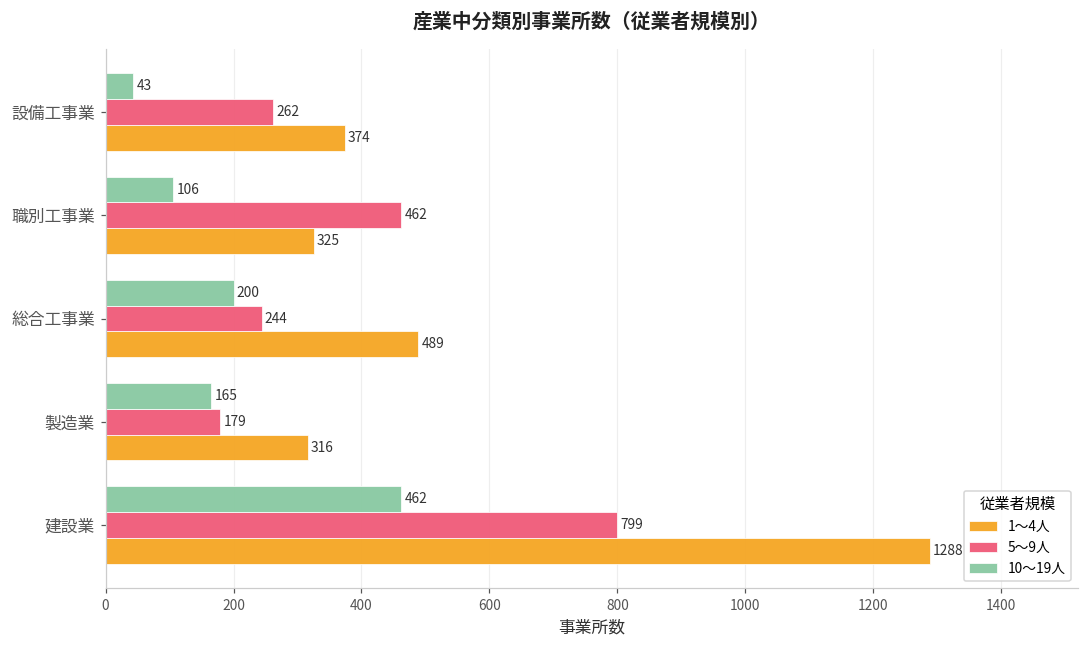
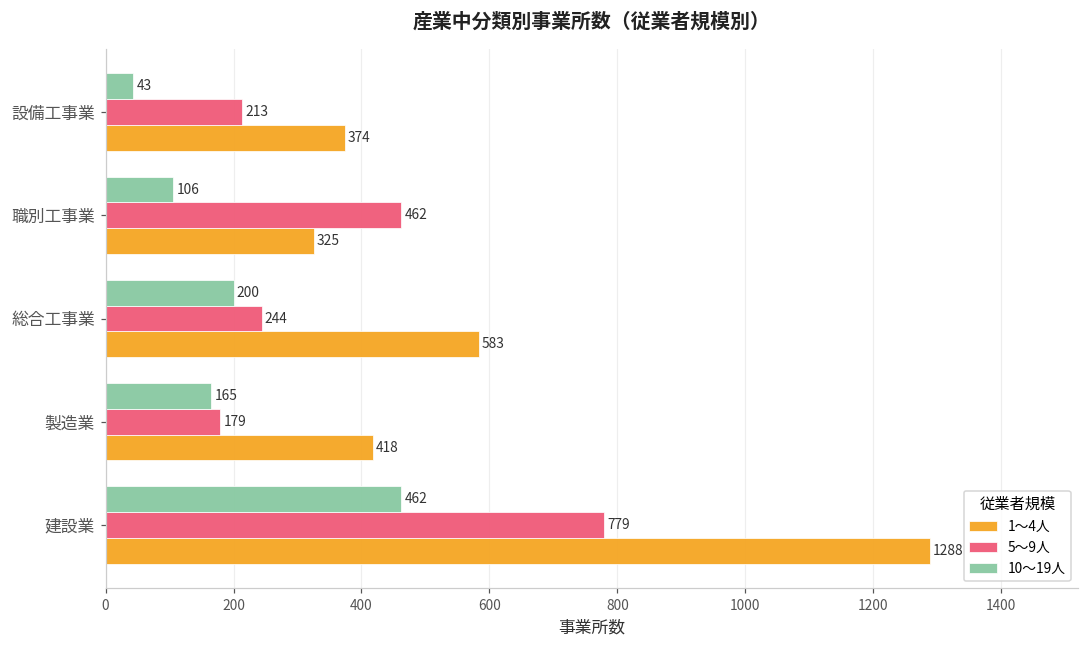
5～9人, 設備工事業: 262 -> 213
1～4人, 総合工事業: 489 -> 583
1～4人, 製造業: 316 -> 418
5～9人, 建設業: 799 -> 779
